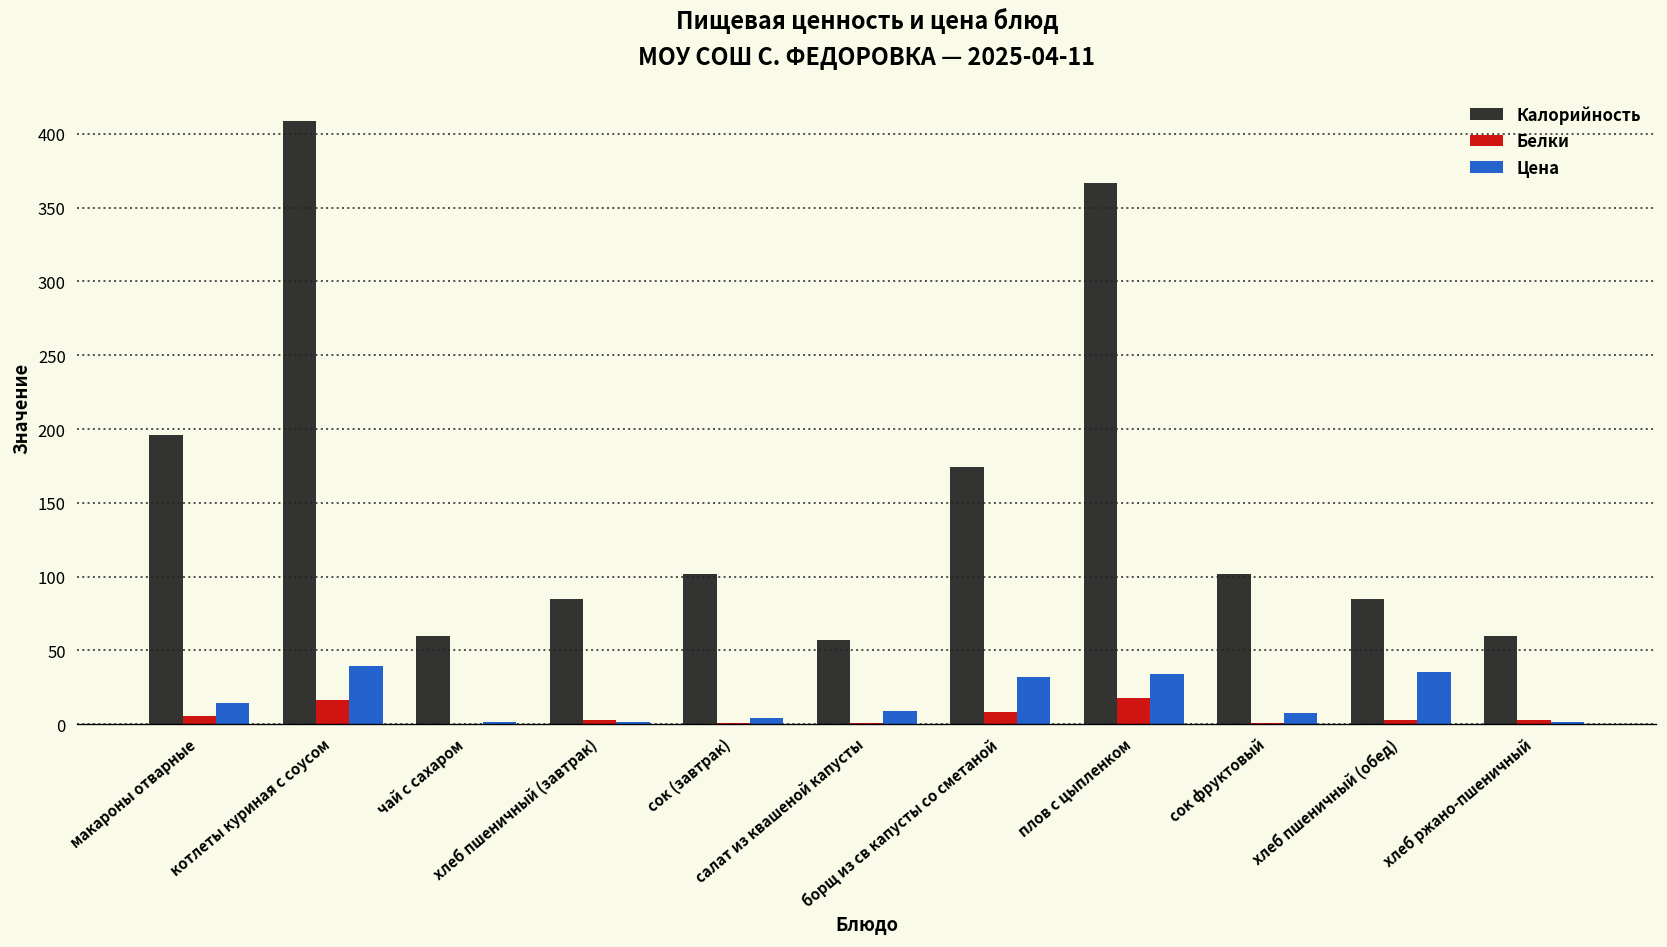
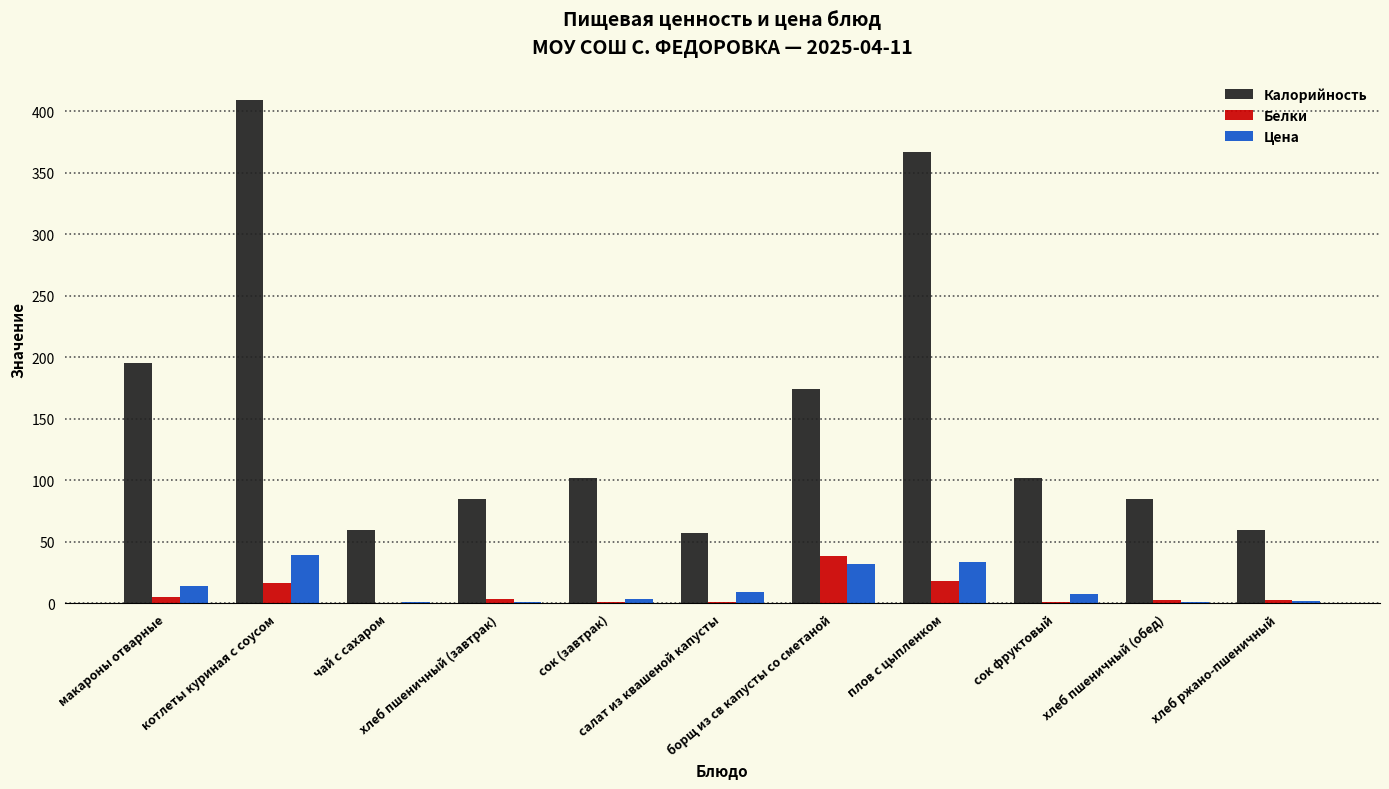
Белки, борщ из св капусты со сметаной: 8 -> 39
Цена, хлеб пшеничный (обед): 35 -> 1
